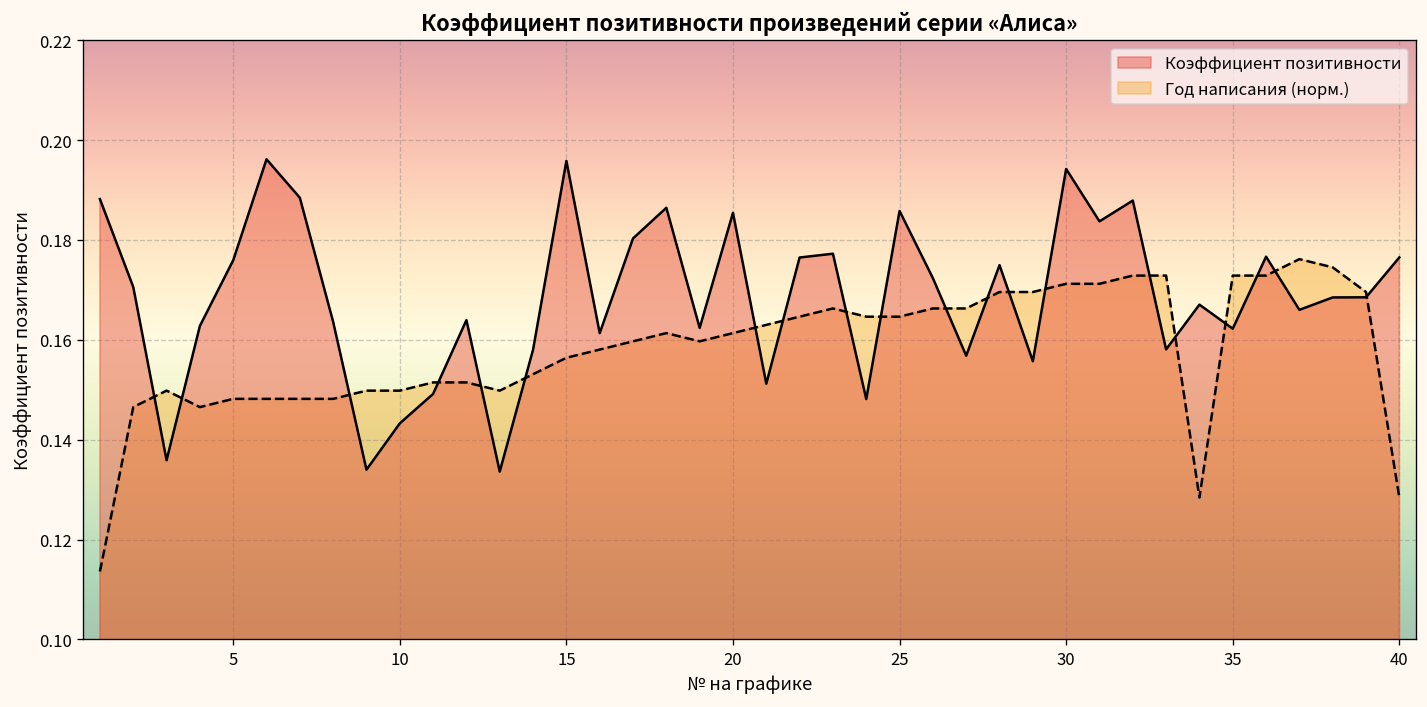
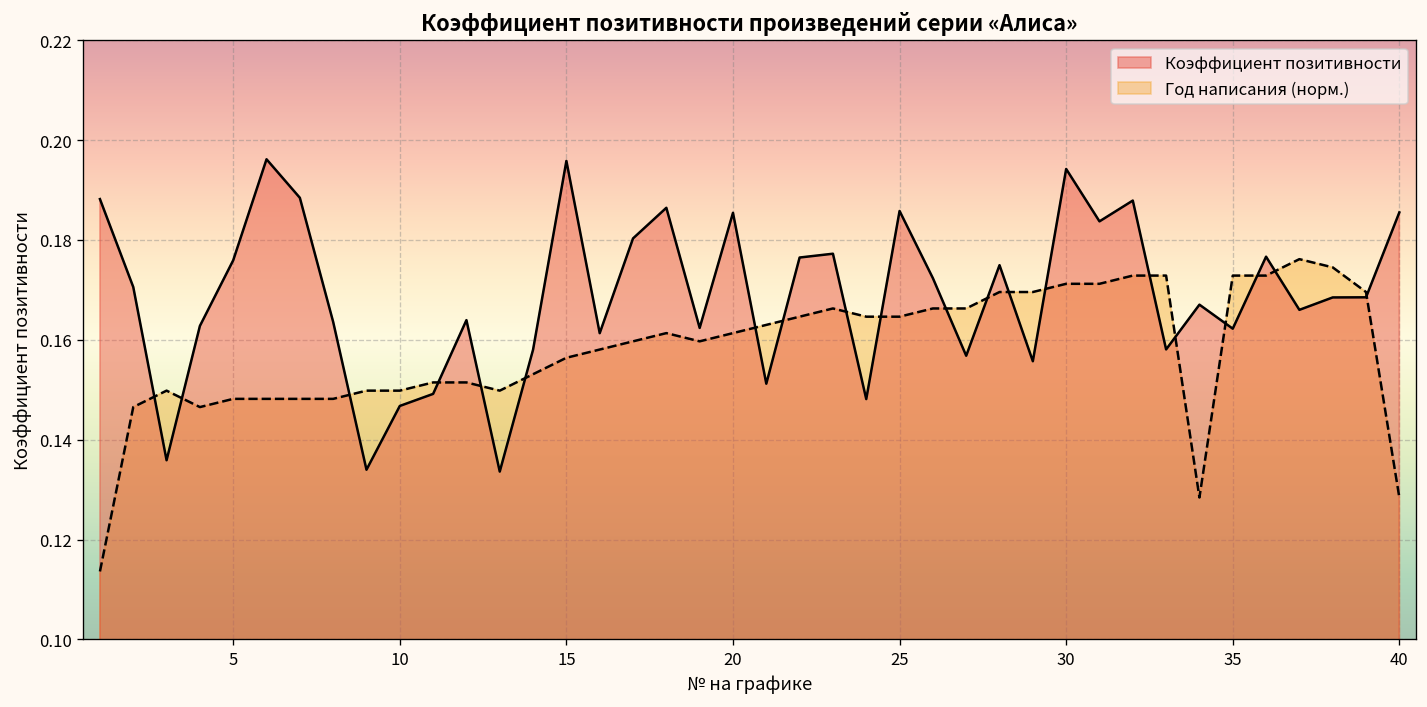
Коэффициент позитивности, 10: 0.143 -> 0.147
Коэффициент позитивности, 40: 0.176 -> 0.186
